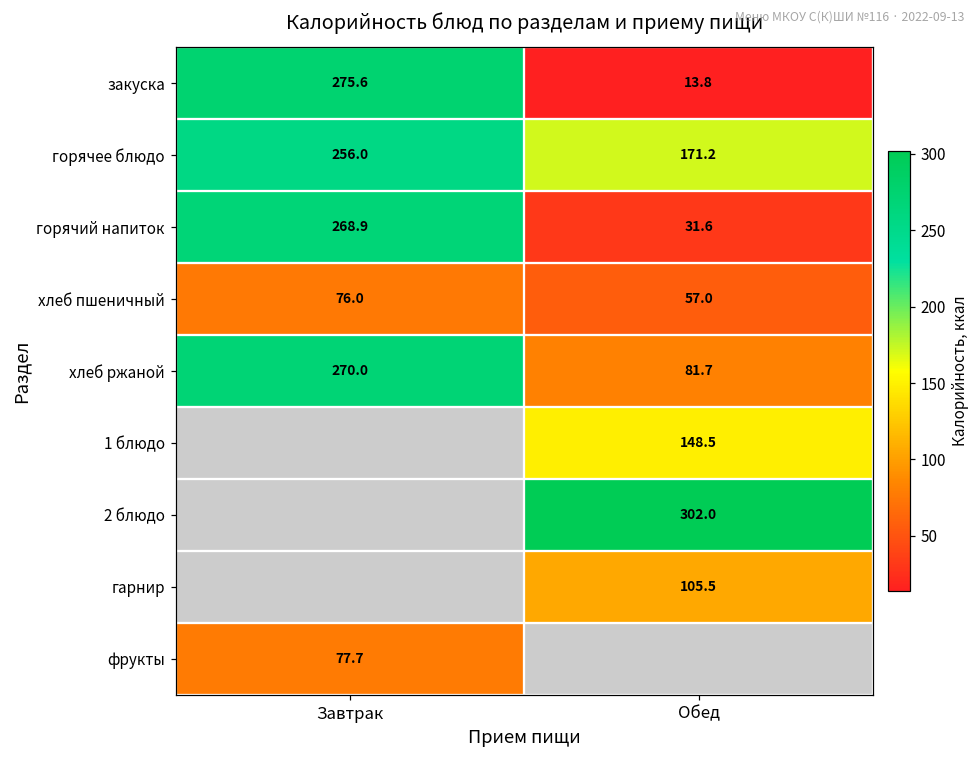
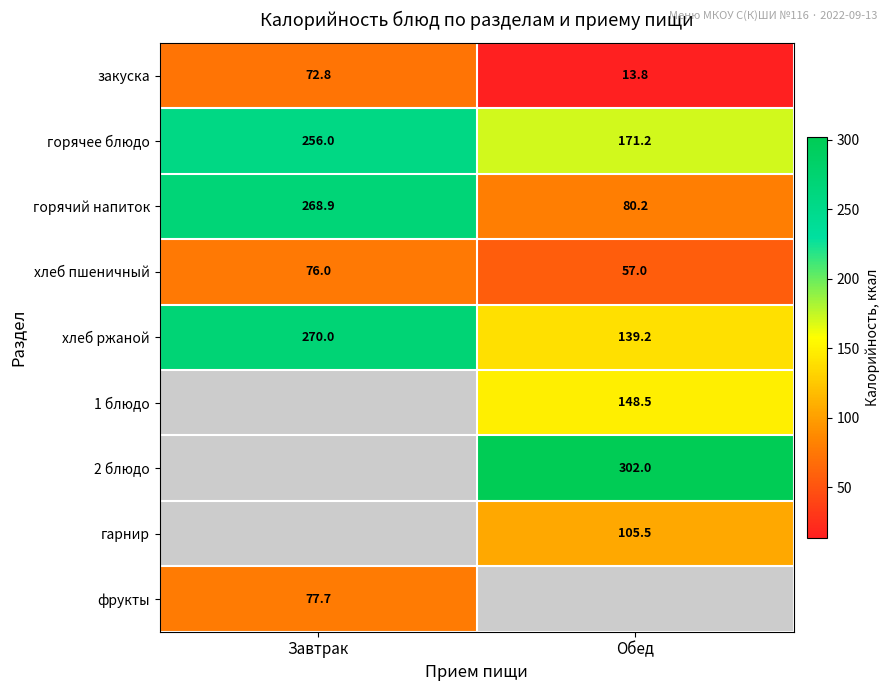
закуска, Завтрак: 275.6 -> 72.8
горячий напиток, Обед: 31.6 -> 80.2
хлеб ржаной, Обед: 81.7 -> 139.2
